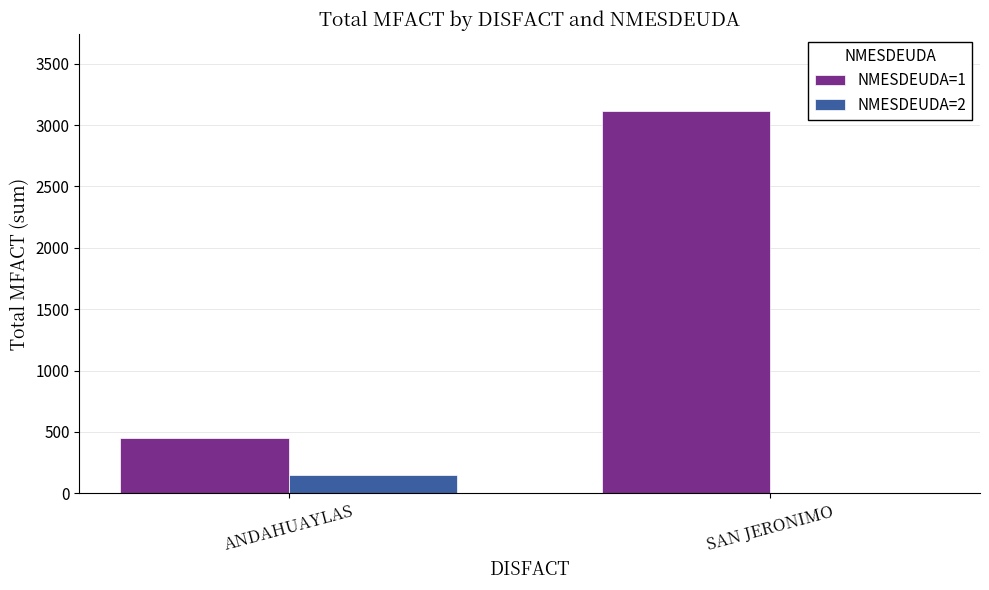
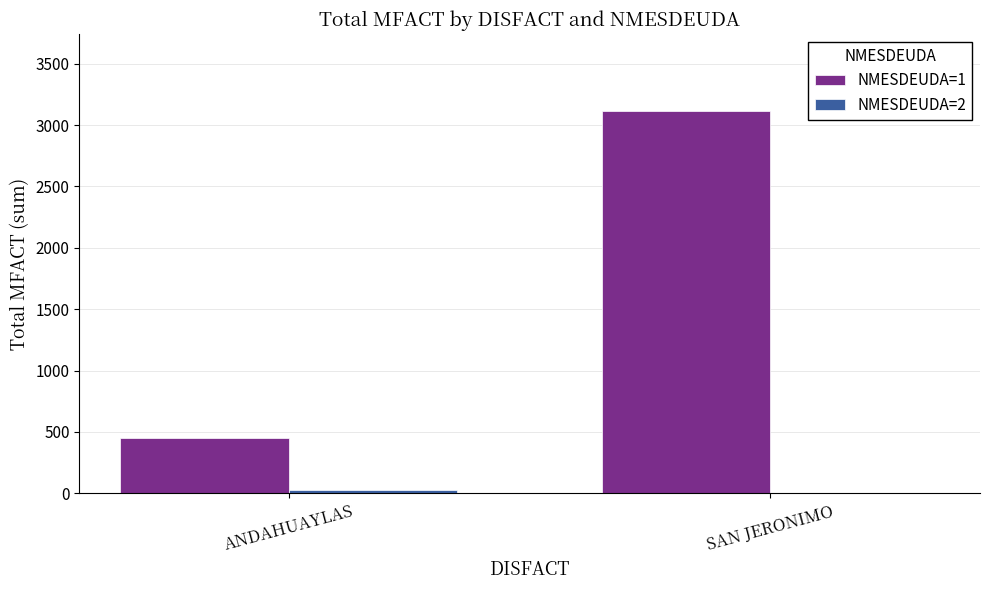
NMESDEUDA=2, ANDAHUAYLAS: 150 -> 30
